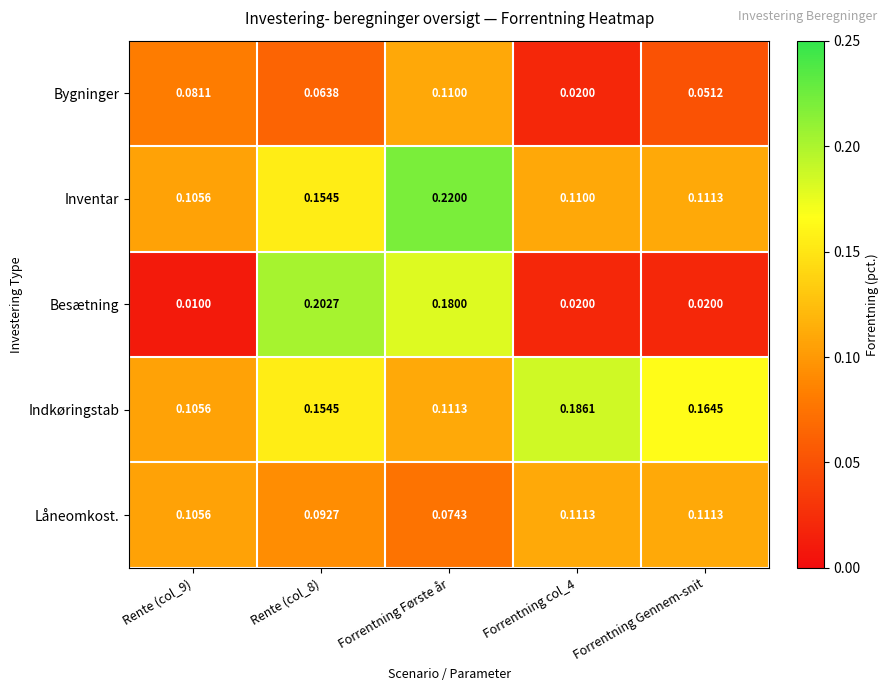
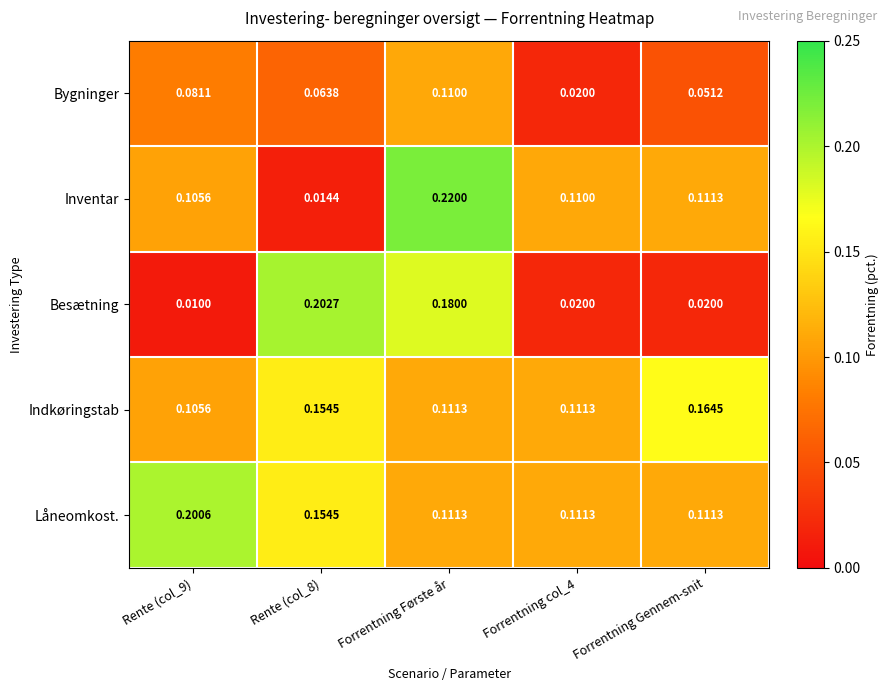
Inventar, Rente (col_8): 0.1545 -> 0.0144
Indkøringstab, Forrentning col_4: 0.1861 -> 0.1113
Låneomkost., Rente (col_9): 0.1056 -> 0.2006
Låneomkost., Rente (col_8): 0.0927 -> 0.1545
Låneomkost., Forrentning Første år: 0.0743 -> 0.1113
